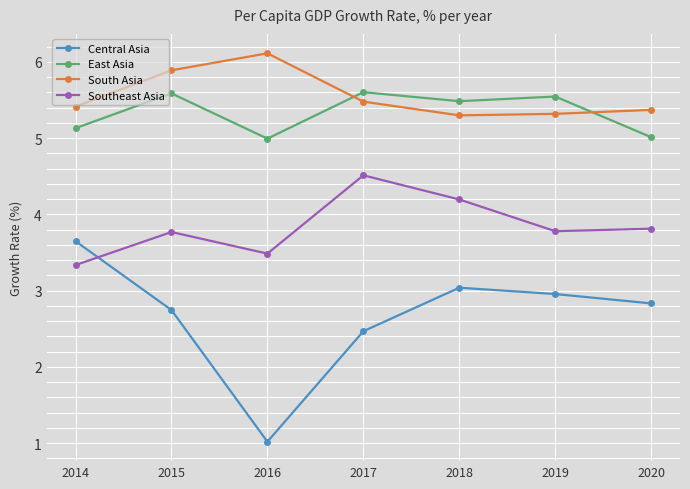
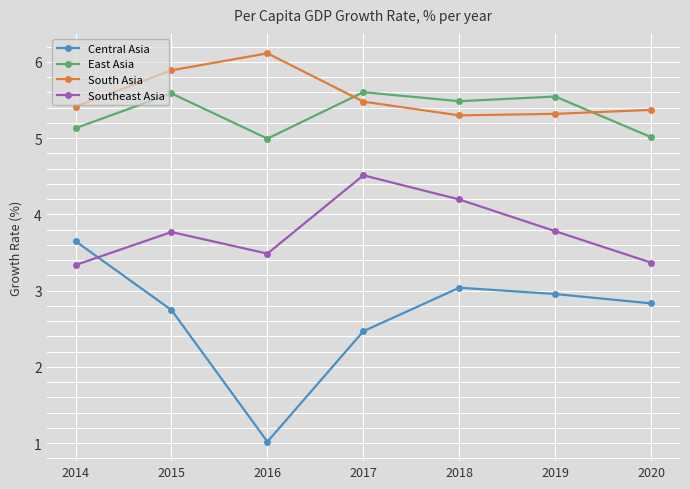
Southeast Asia, 2020: 3.8 -> 3.4
